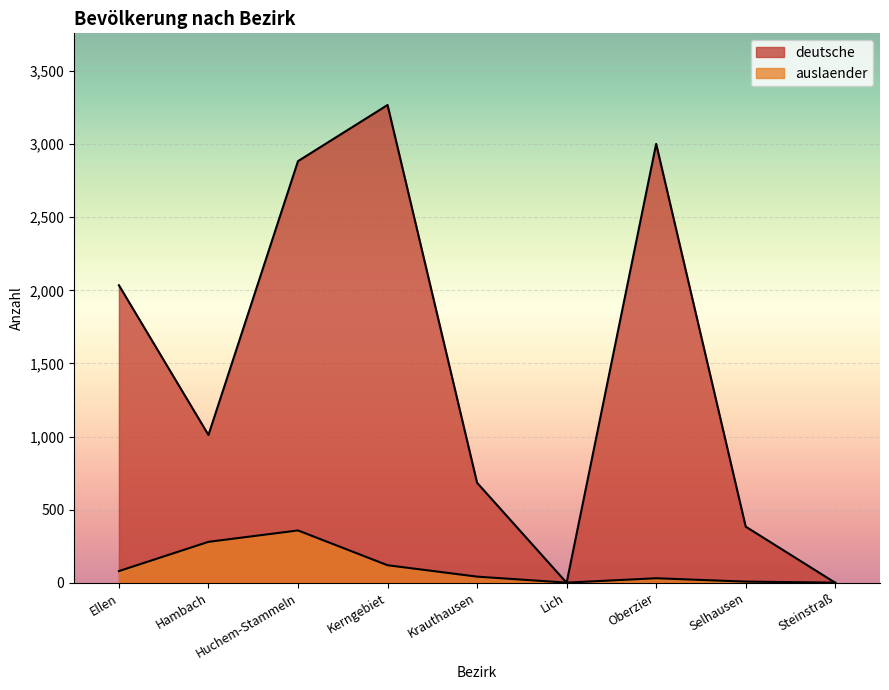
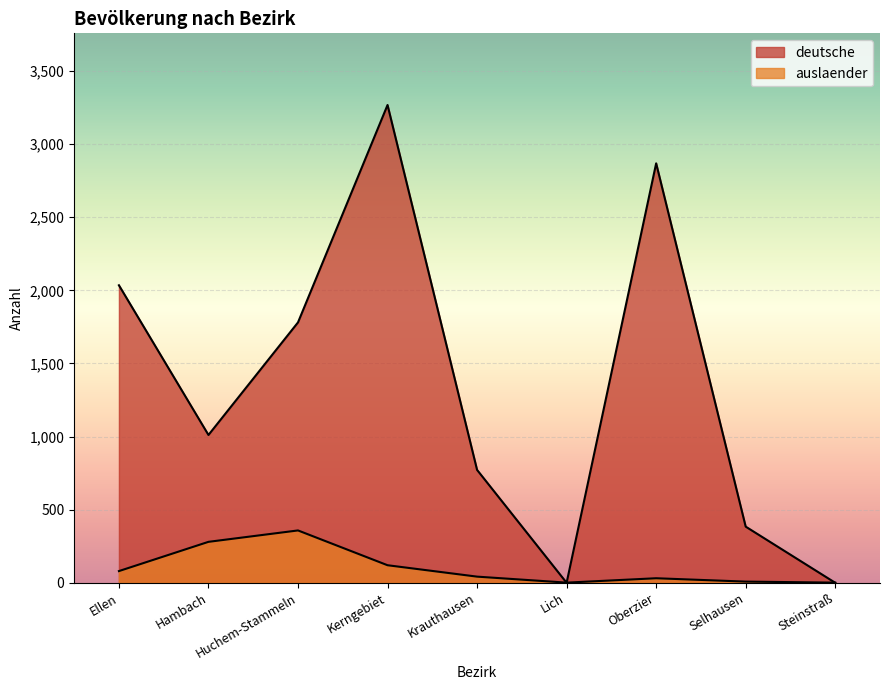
deutsche, Huchem-Stammeln: 2,880 -> 1,780
deutsche, Krauthausen: 680 -> 770
deutsche, Oberzier: 3,000 -> 2,870
